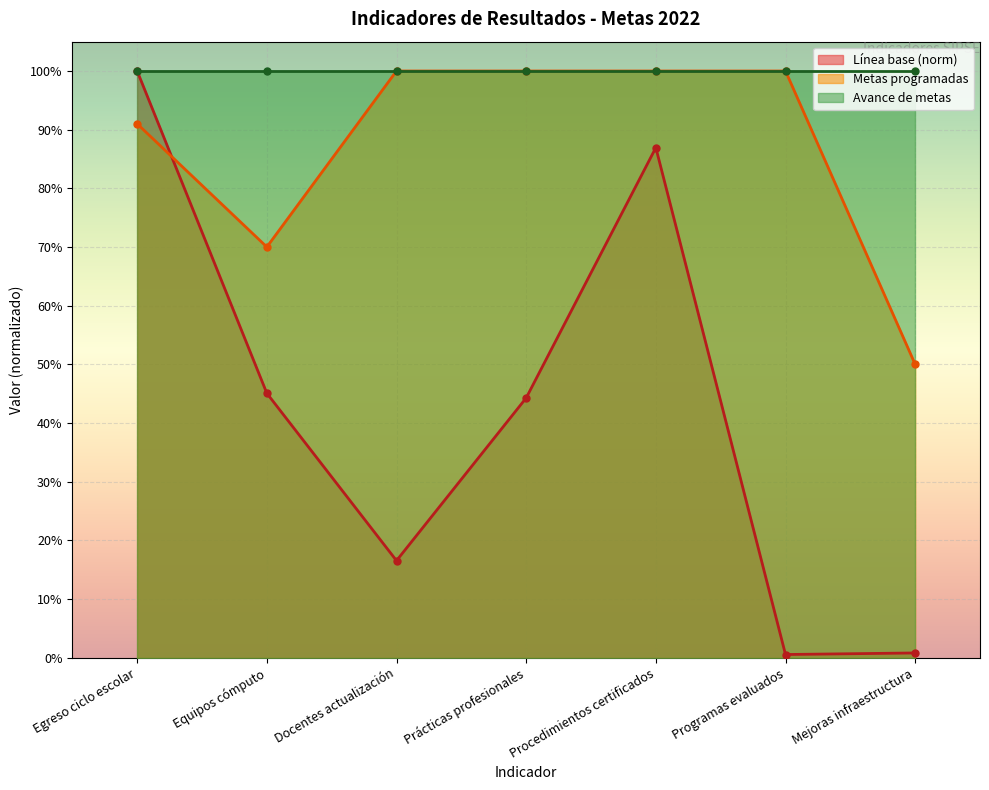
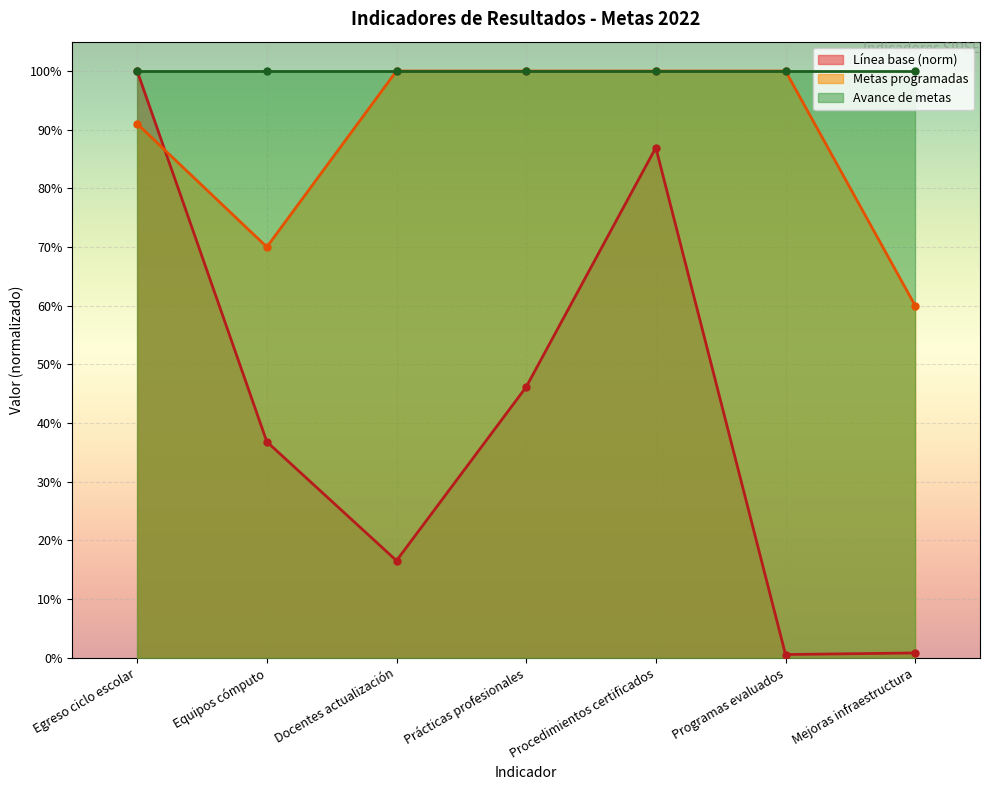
Línea base (norm), Equipos cómputo: 45% -> 37%
Línea base (norm), Prácticas profesionales: 44% -> 46%
Metas programadas, Mejoras infraestructura: 50% -> 60%
